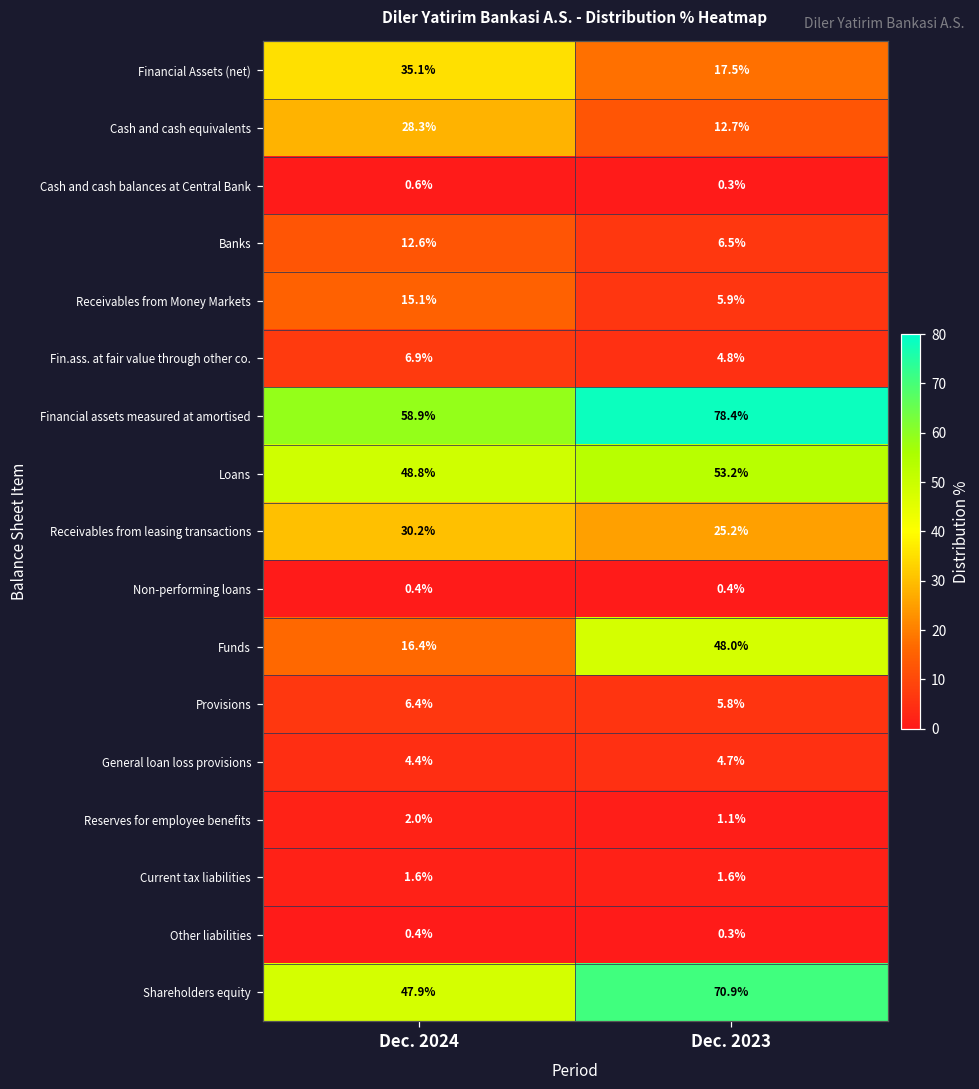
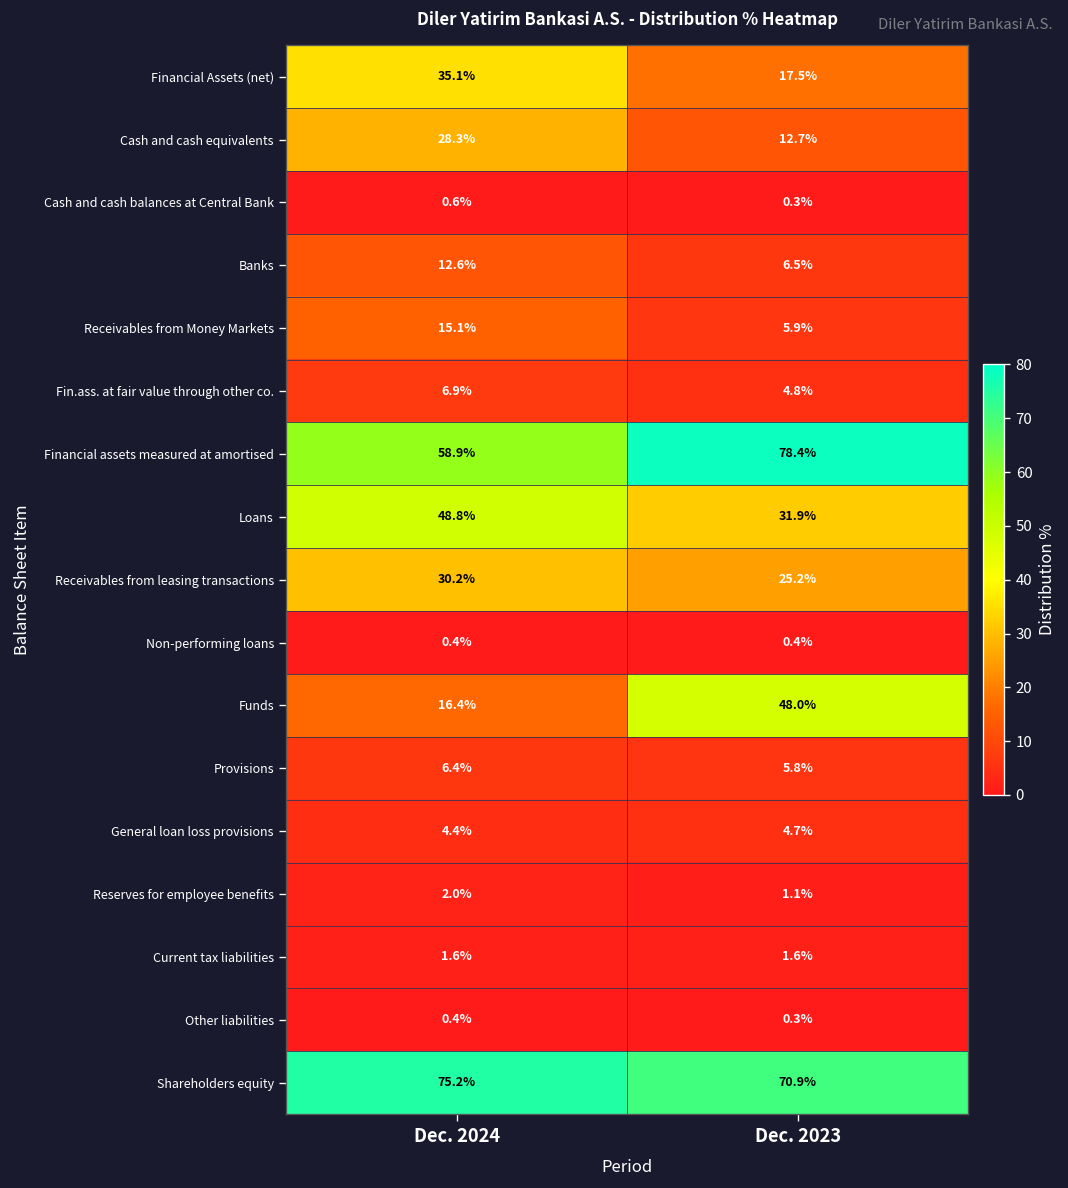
Loans, Dec. 2023: 53.2% -> 31.9%
Shareholders equity, Dec. 2024: 47.9% -> 75.2%
